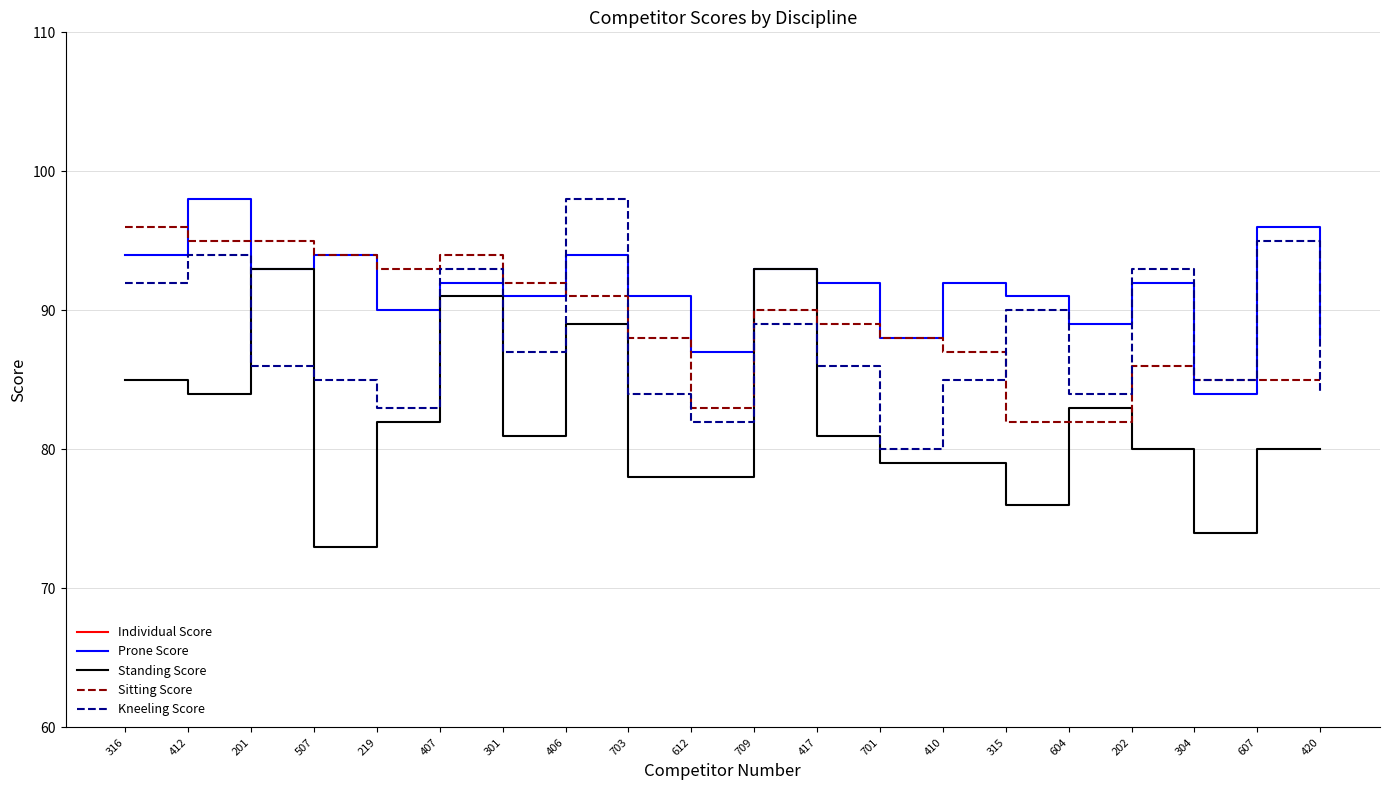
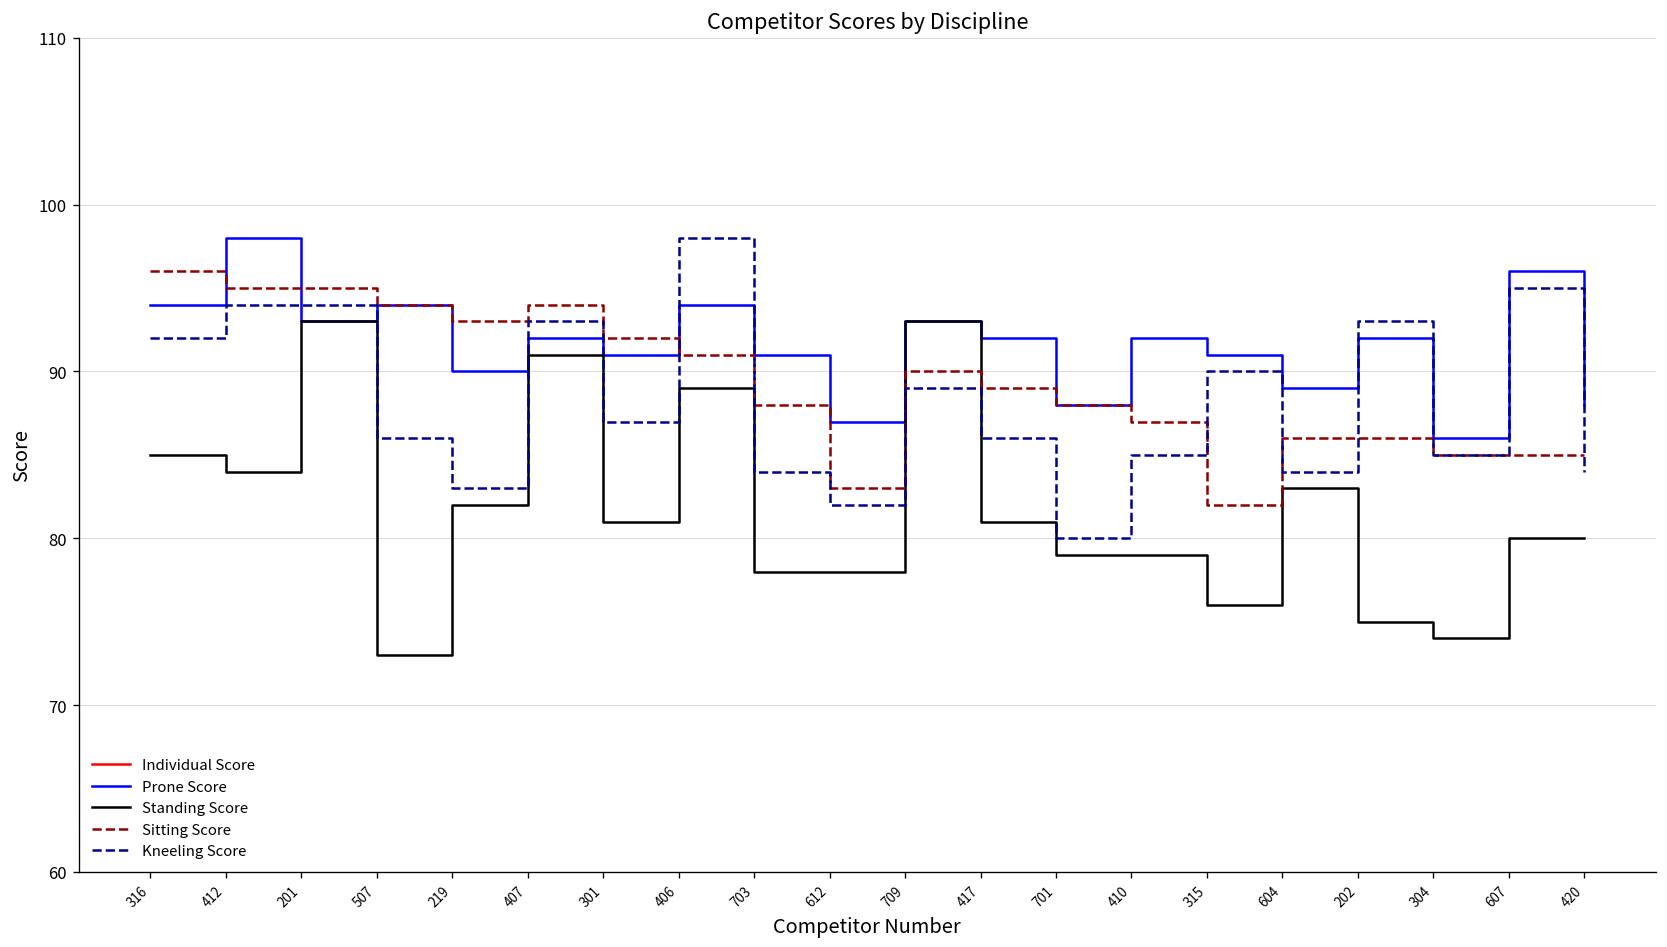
Kneeling Score, 201: 86 -> 94
Kneeling Score, 507: 85 -> 86
Sitting Score, 604: 82 -> 86
Standing Score, 202: 80 -> 75
Prone Score, 304: 84 -> 86
